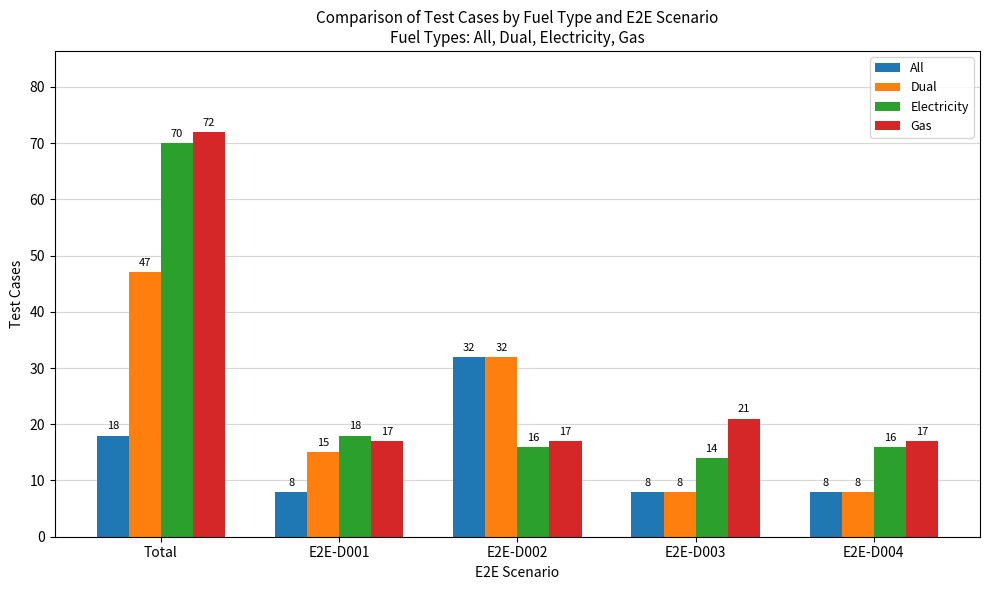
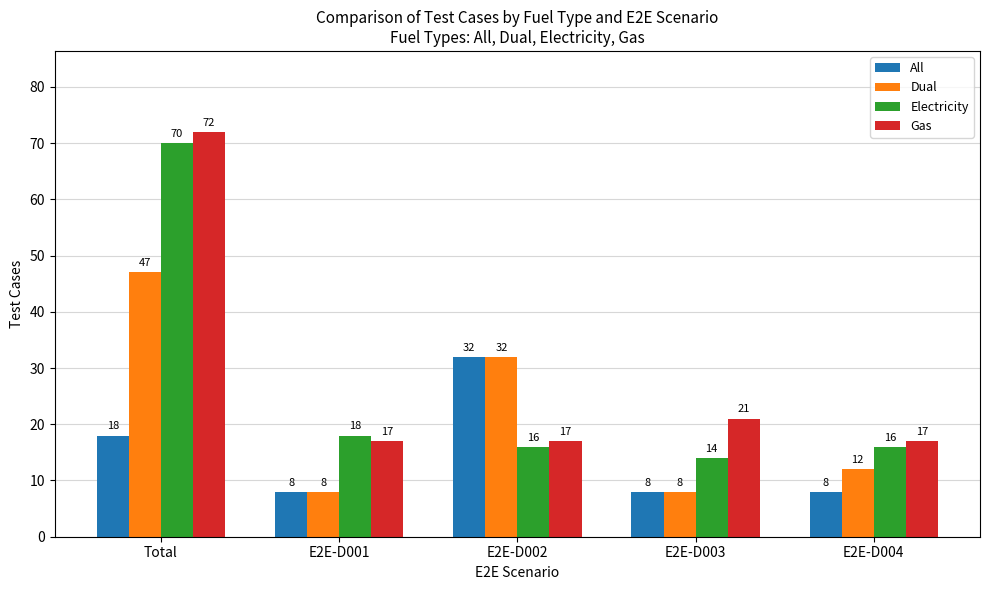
Dual, E2E-D001: 15 -> 8
Dual, E2E-D004: 8 -> 12
